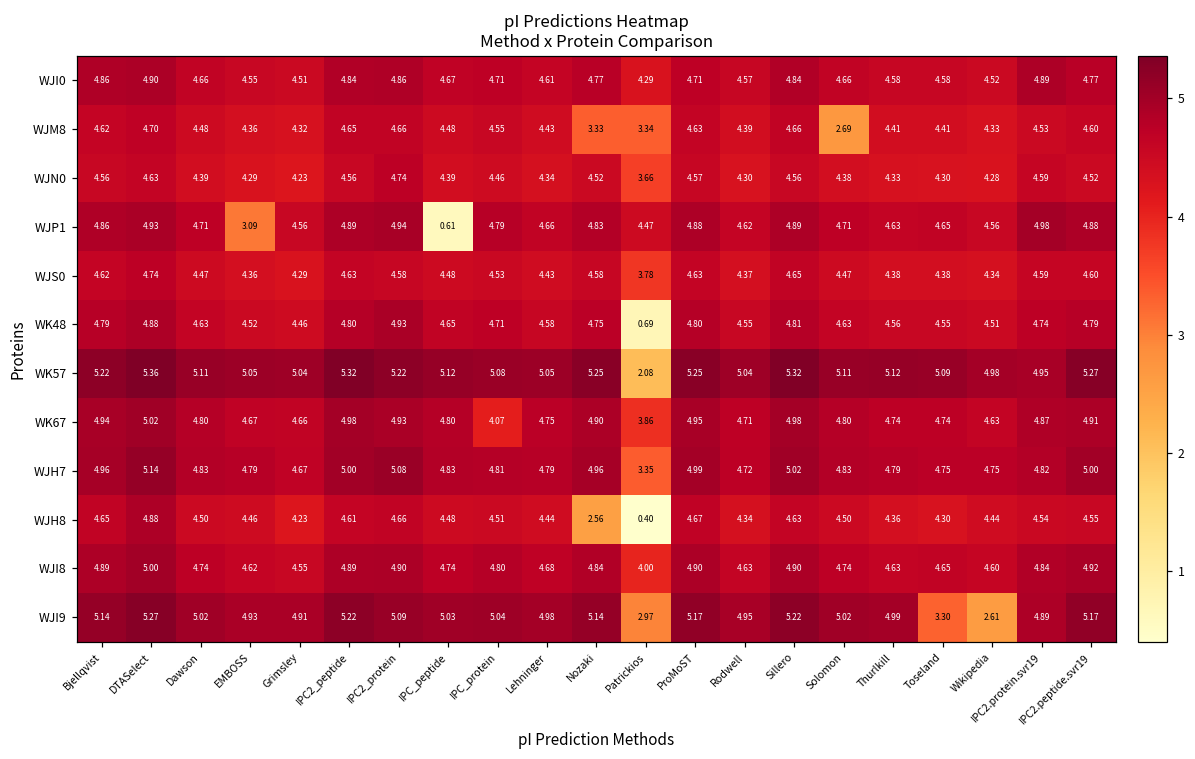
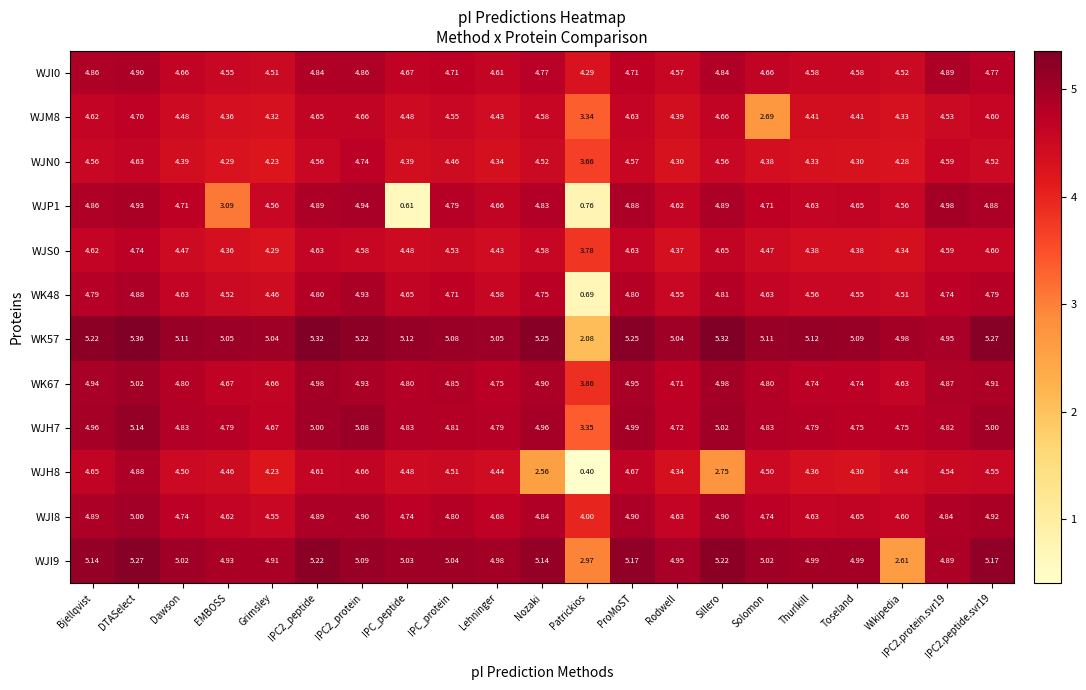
WJM8, Nozaki: 3.33 -> 4.58
WJP1, Patrickios: 4.47 -> 0.76
WK67, IPC_protein: 4.07 -> 4.85
WJH8, Sillero: 4.63 -> 2.75
WJI9, Toseland: 3.30 -> 4.99
